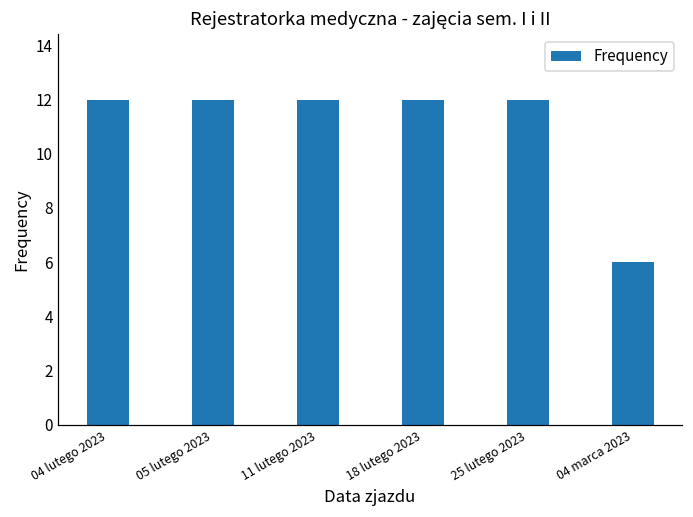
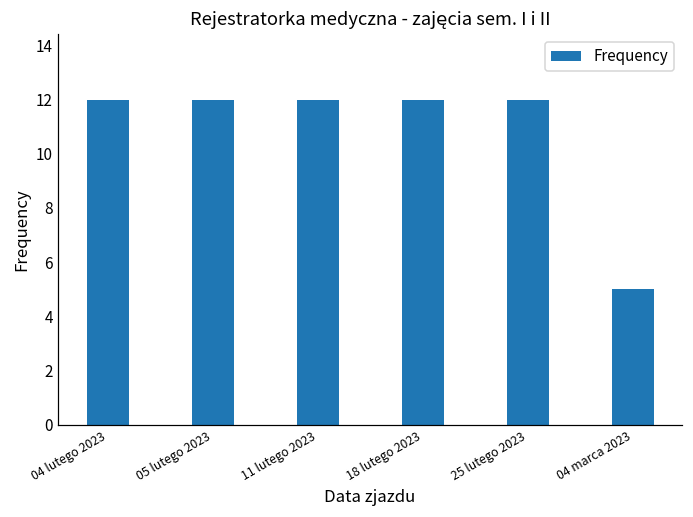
04 marca 2023: 6 -> 5
